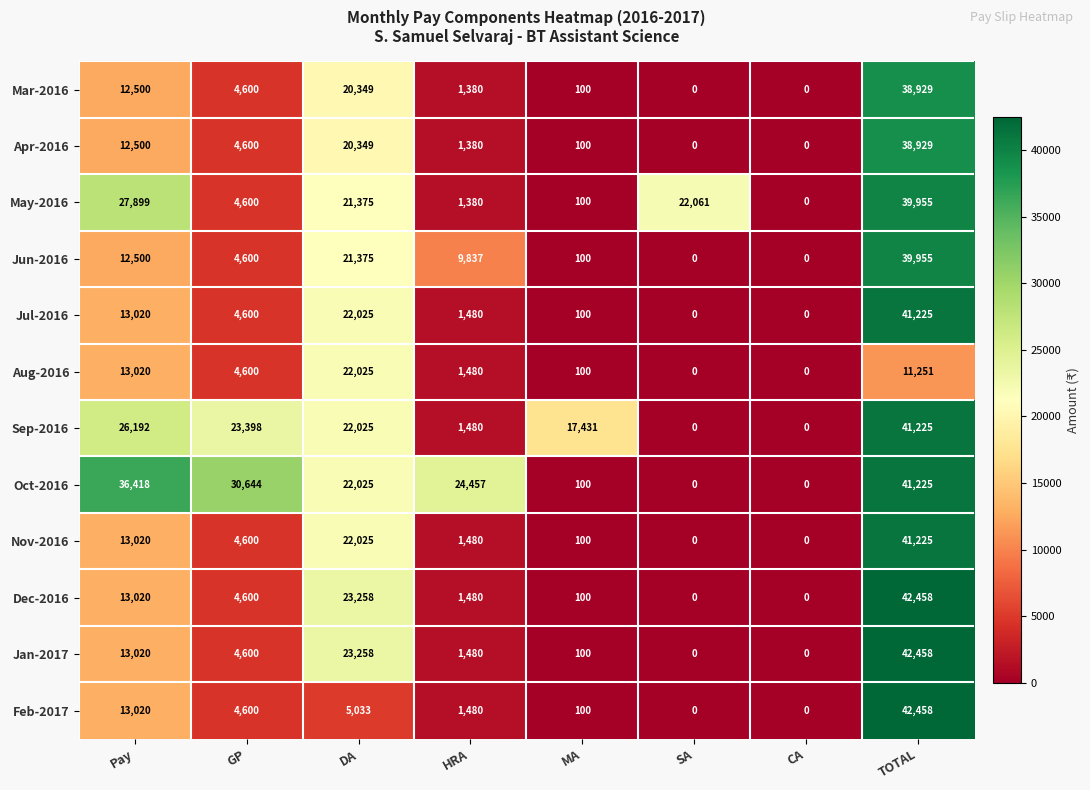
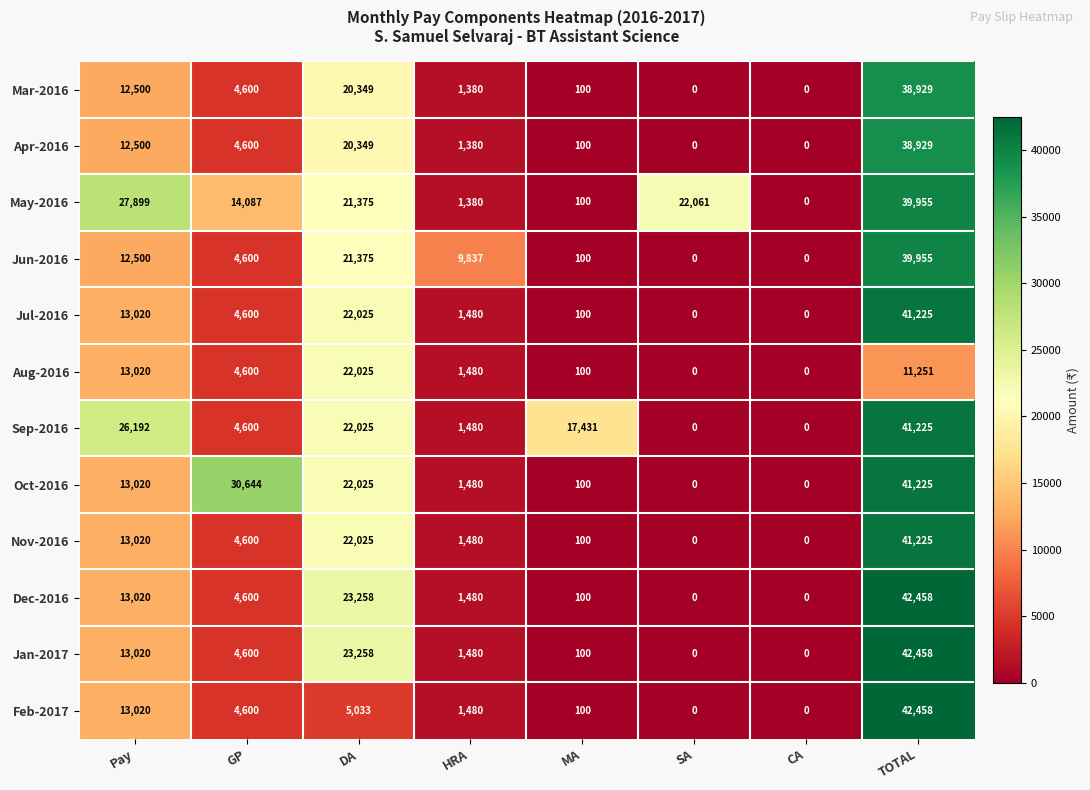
May-2016, GP: 4,600 -> 14,087
Sep-2016, GP: 23,398 -> 4,600
Oct-2016, Pay: 36,418 -> 13,020
Oct-2016, HRA: 24,457 -> 1,480
